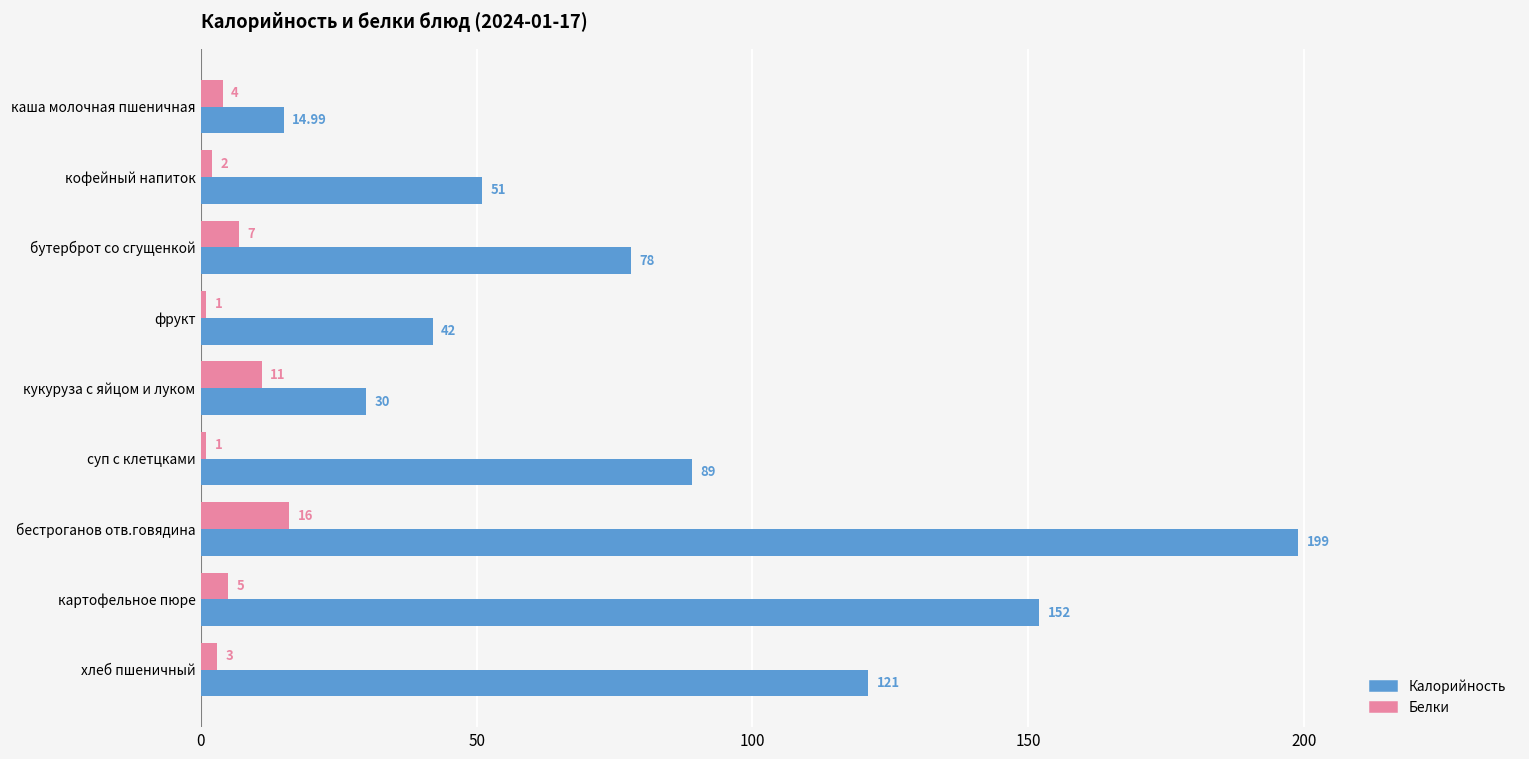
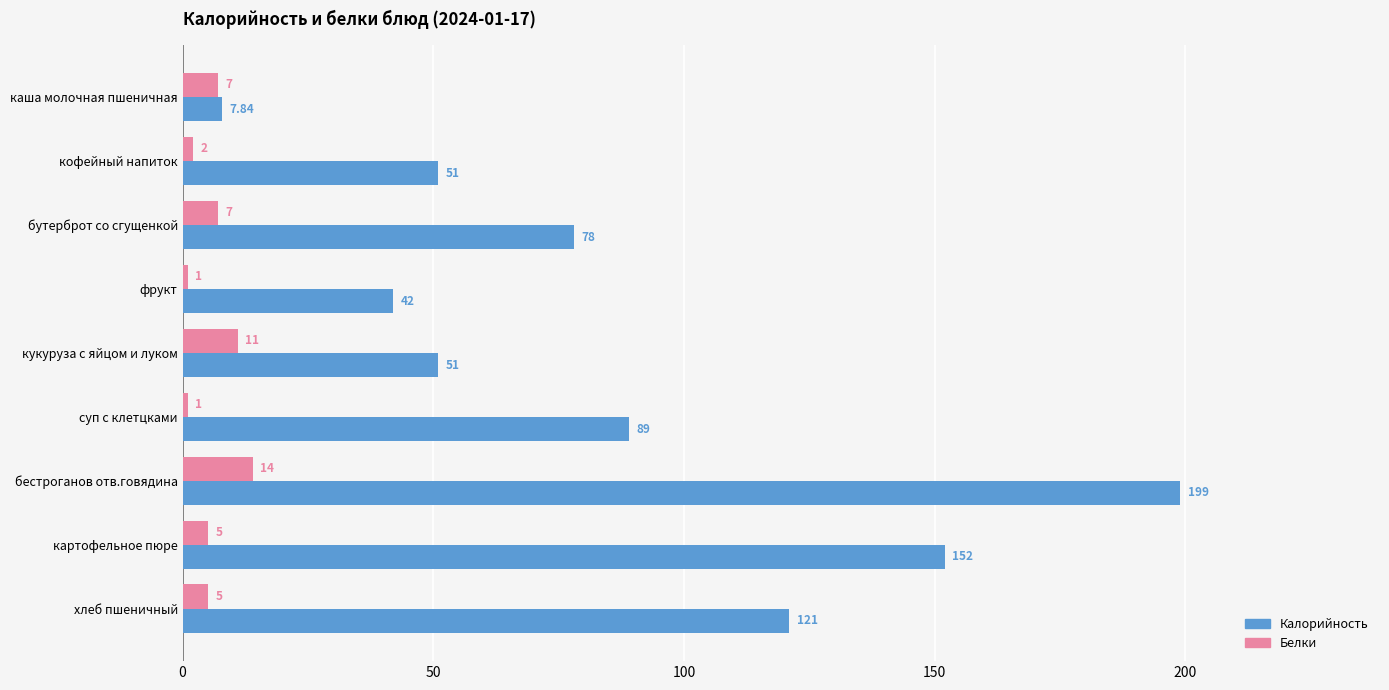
Белки, каша молочная пшеничная: 4 -> 7
Калорийность, каша молочная пшеничная: 14.99 -> 7.84
Калорийность, кукуруза с яйцом и луком: 30 -> 51
Белки, бестроганов отв.говядина: 16 -> 14
Белки, хлеб пшеничный: 3 -> 5
